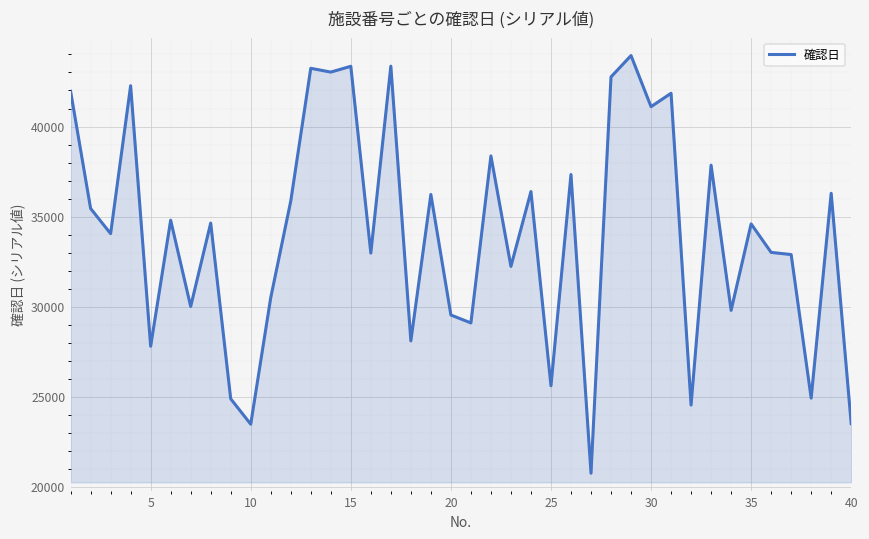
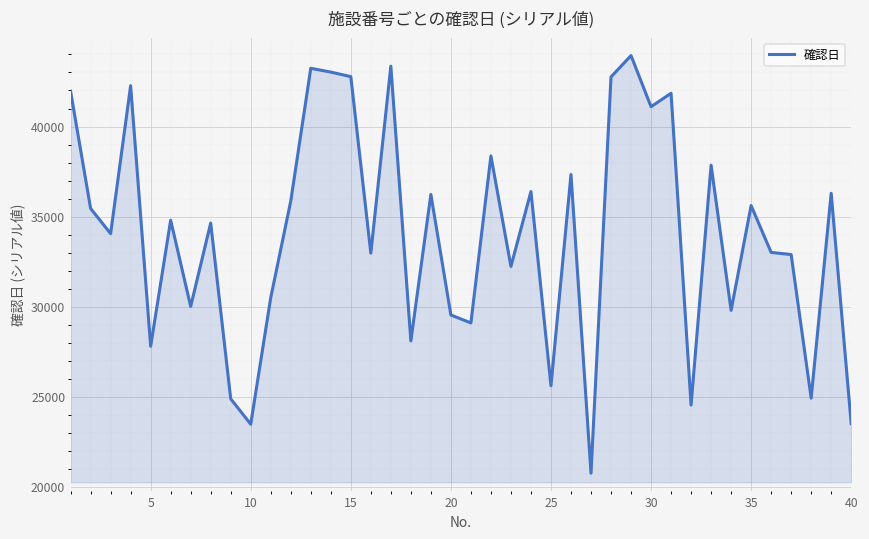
15: 43300 -> 42800
35: 34600 -> 35600
